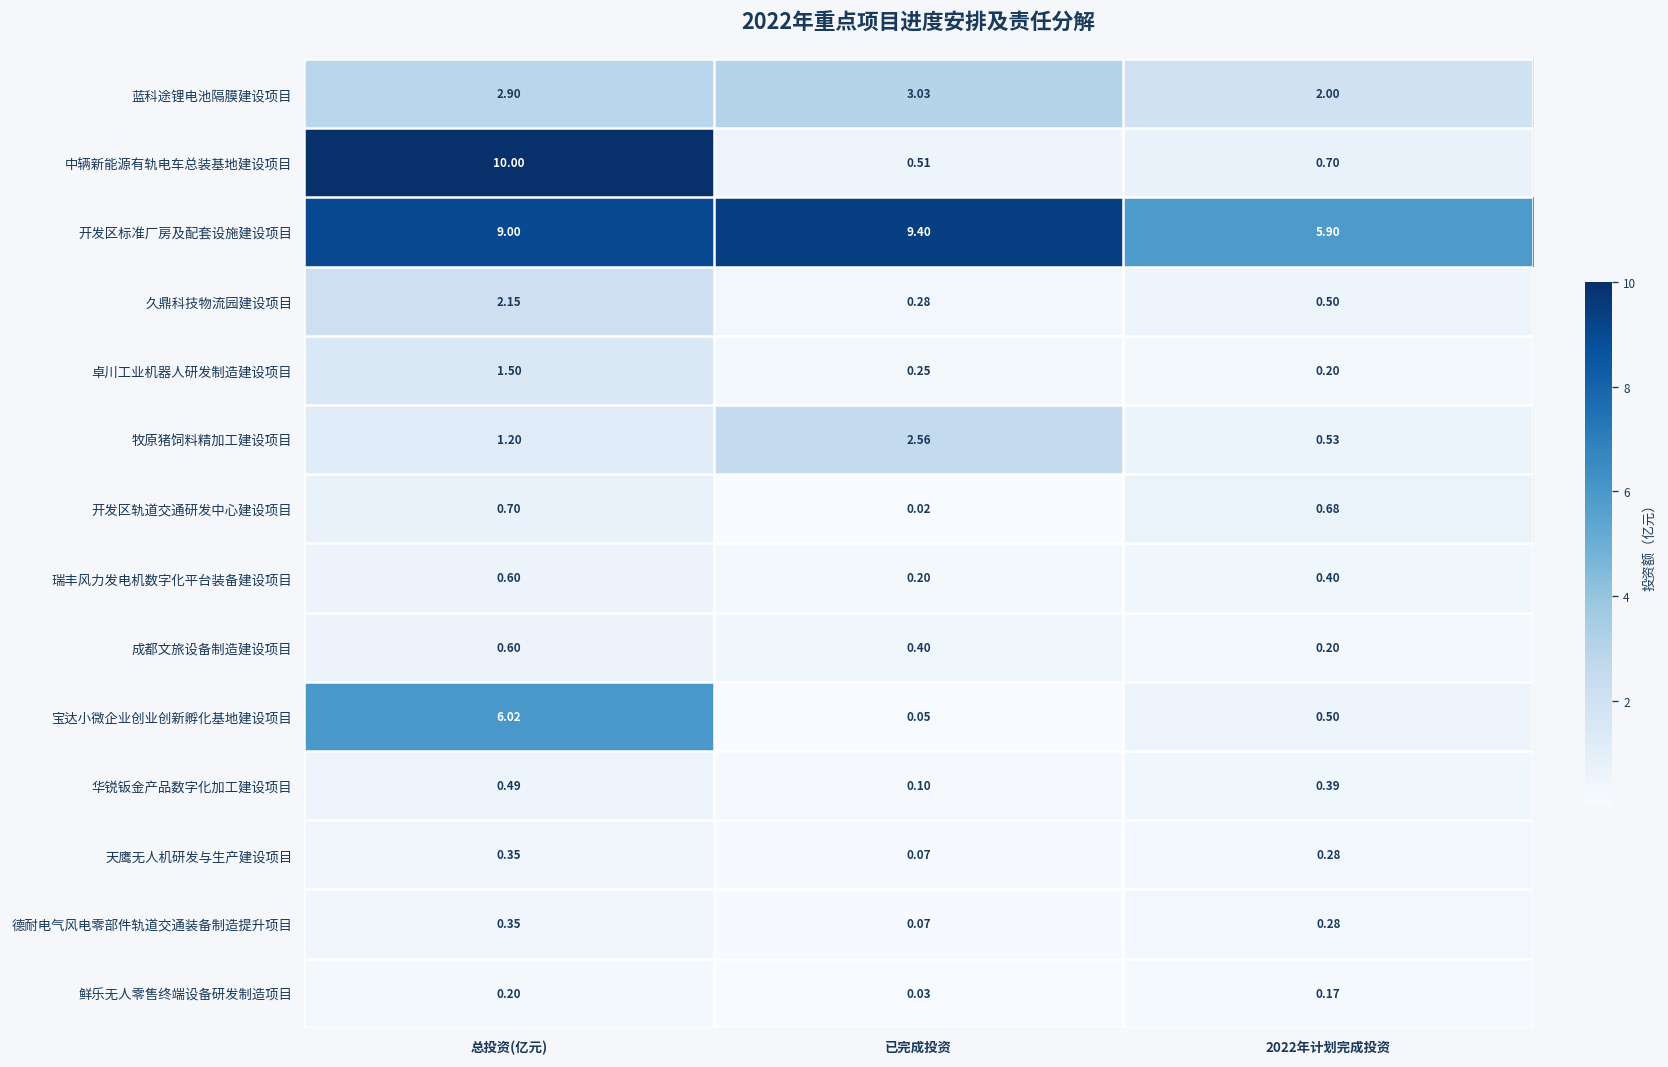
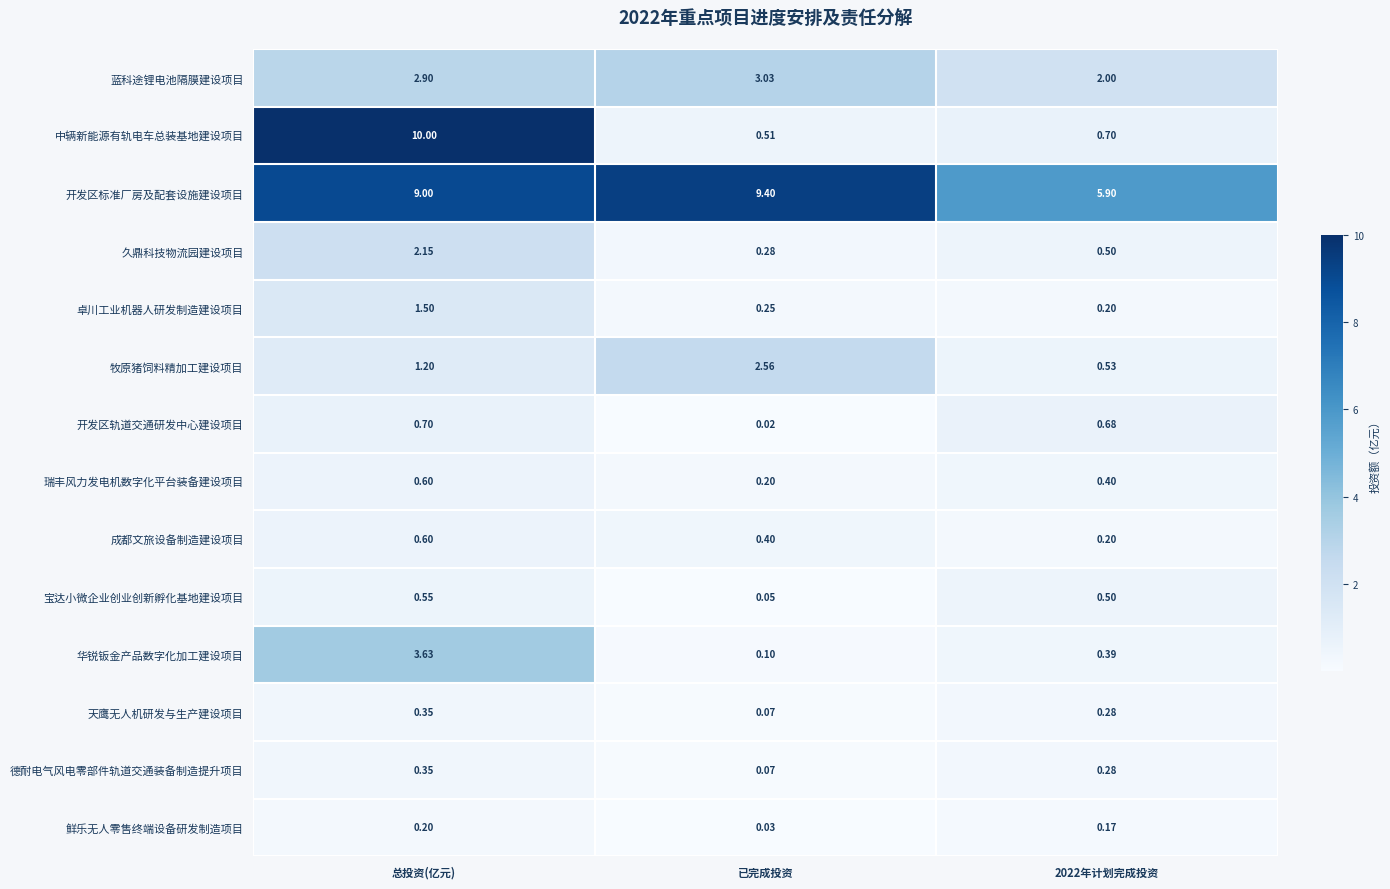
宝达小微企业创业创新孵化基地建设项目, 总投资(亿元): 6.02 -> 0.55
华锐钣金产品数字化加工建设项目, 总投资(亿元): 0.49 -> 3.63
